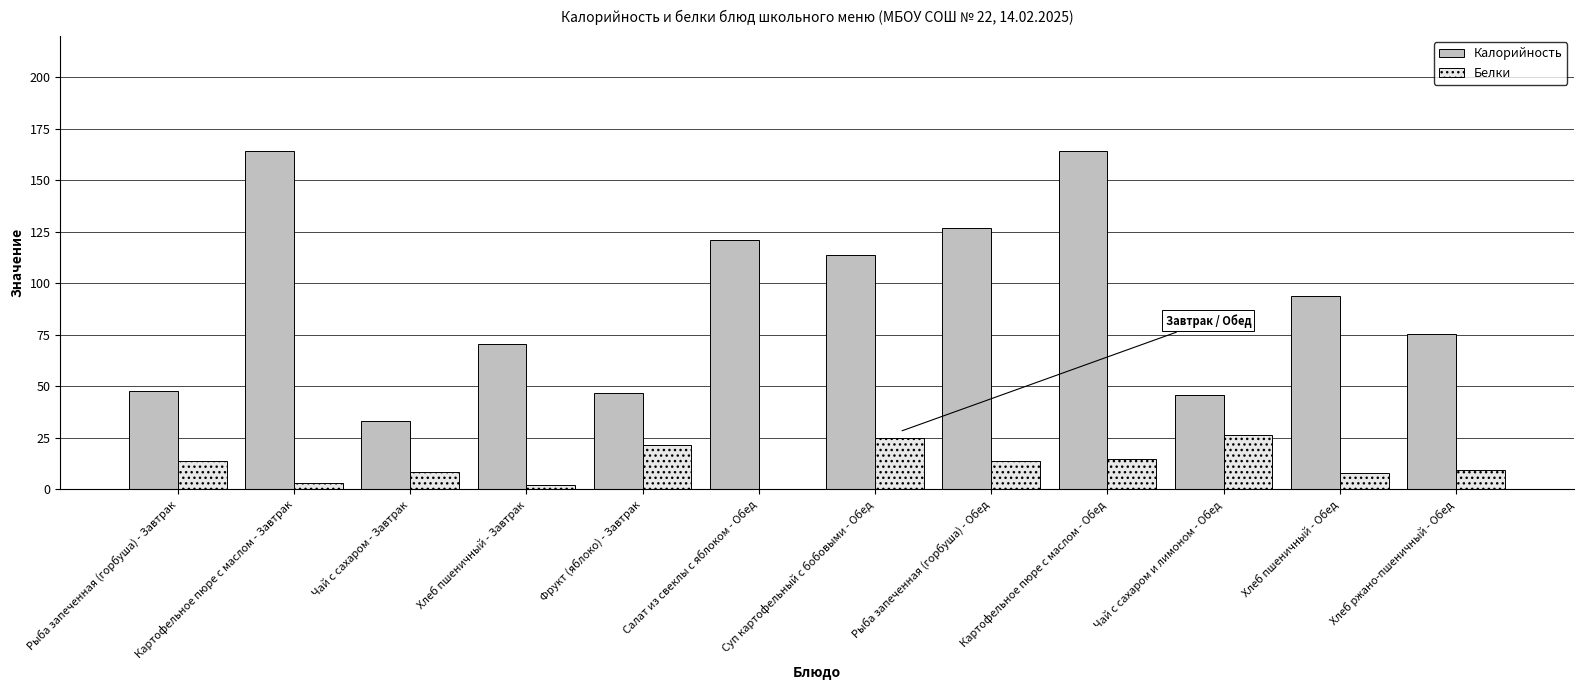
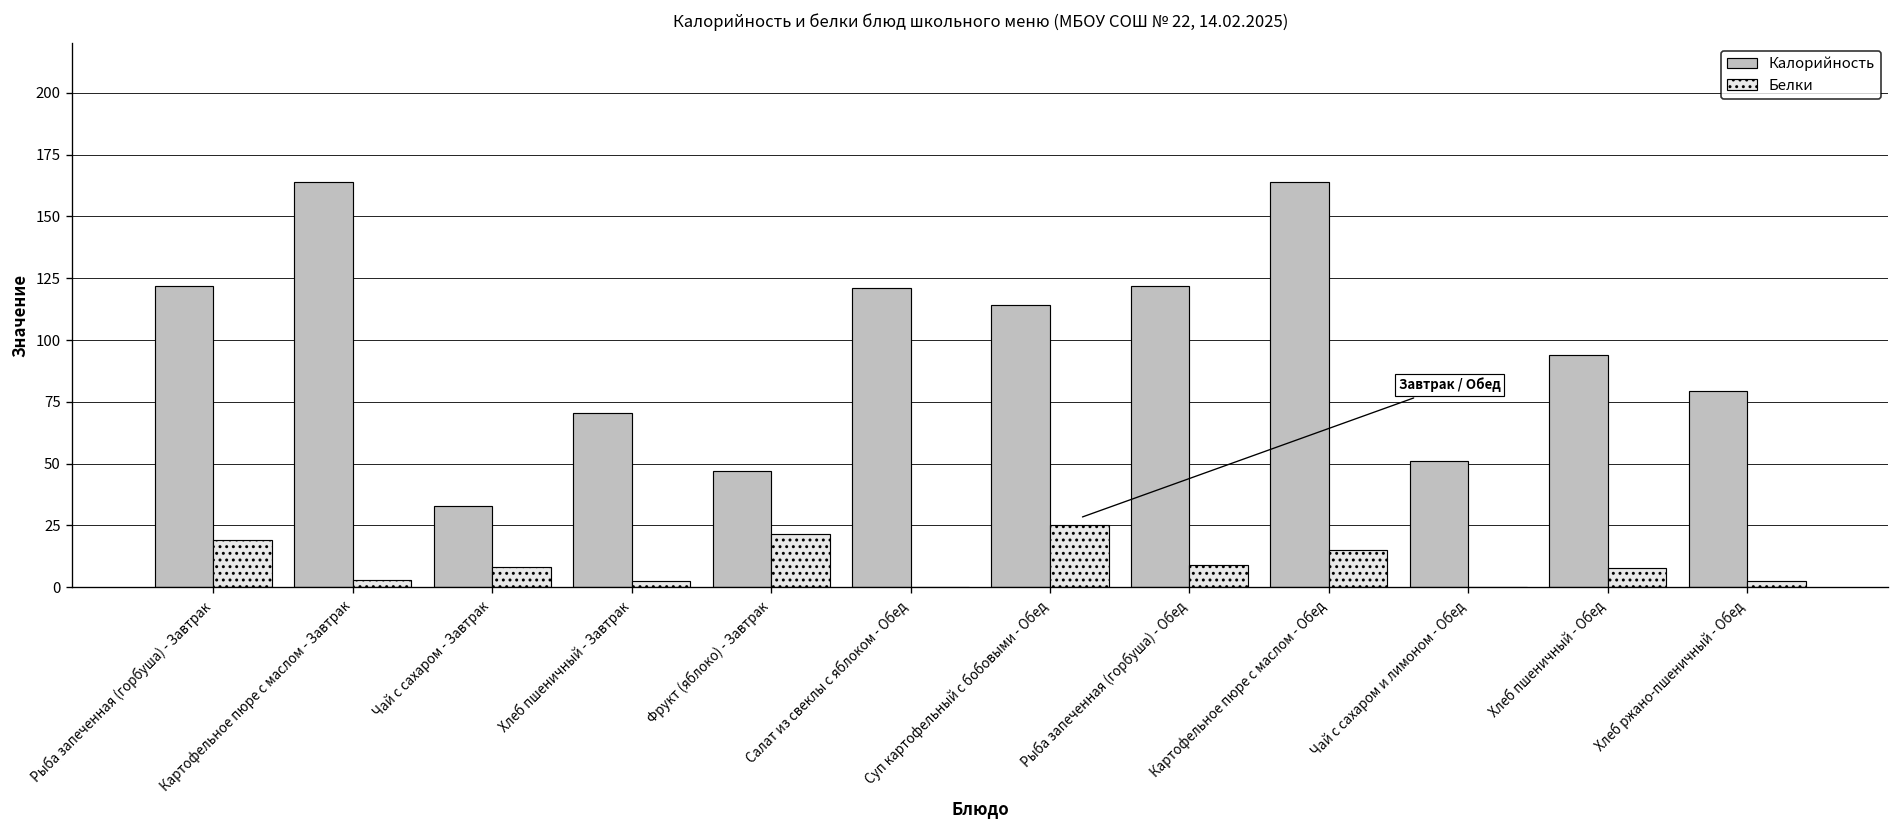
Калорийность, Рыба запеченная (горбуша) - Завтрак: 48 -> 122
Белки, Рыба запеченная (горбуша) - Завтрак: 14 -> 19
Калорийность, Рыба запеченная (горбуша) - Обед: 127 -> 122
Белки, Рыба запеченная (горбуша) - Обед: 14 -> 9
Калорийность, Чай с сахаром и лимоном - Обед: 46 -> 51
Белки, Чай с сахаром и лимоном - Обед: 26 -> 0
Калорийность, Хлеб ржано-пшеничный - Обед: 75 -> 79
Белки, Хлеб ржано-пшеничный - Обед: 9 -> 3
